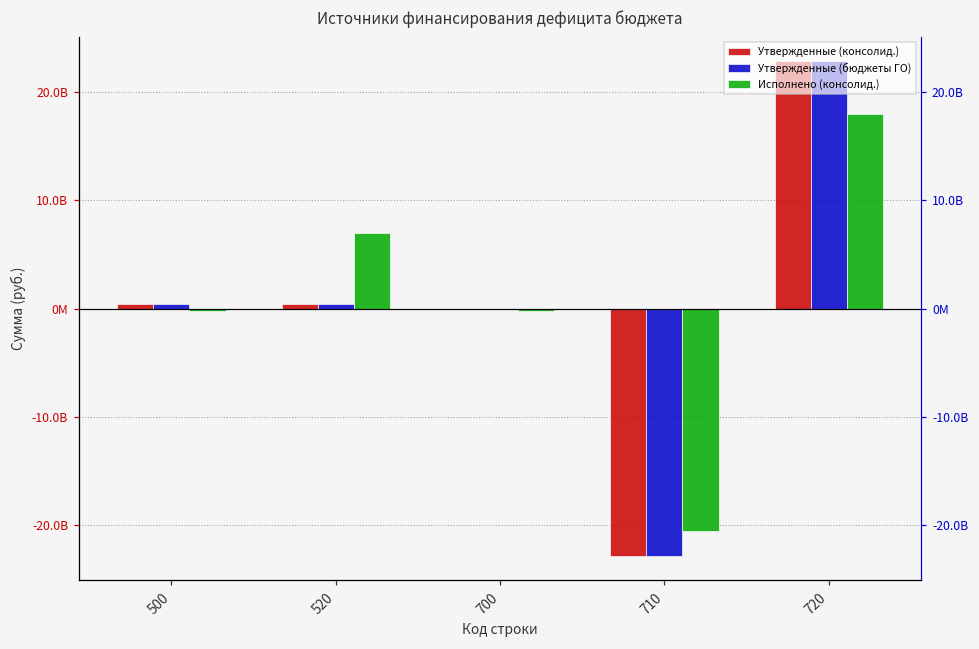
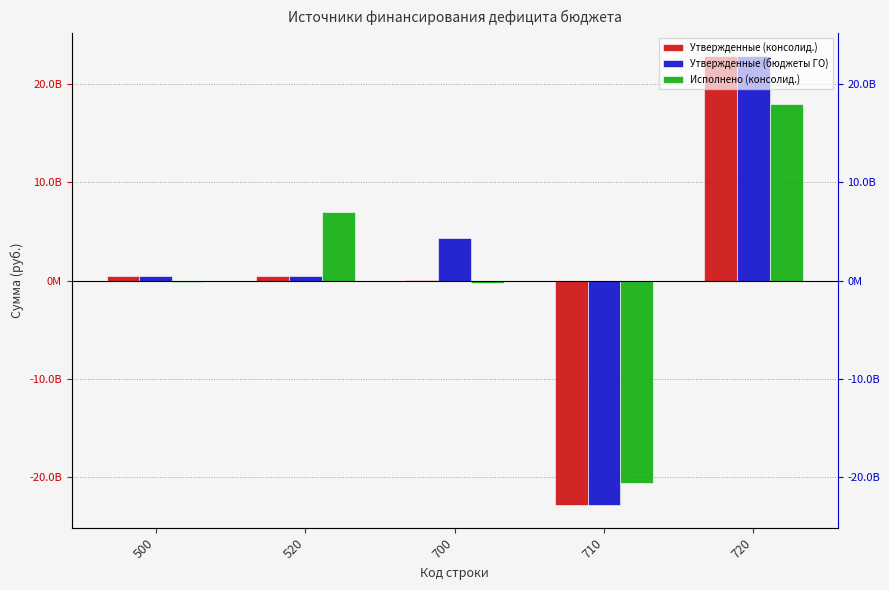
Утвержденные (бюджеты ГО), 700: 0 -> 4000000000
